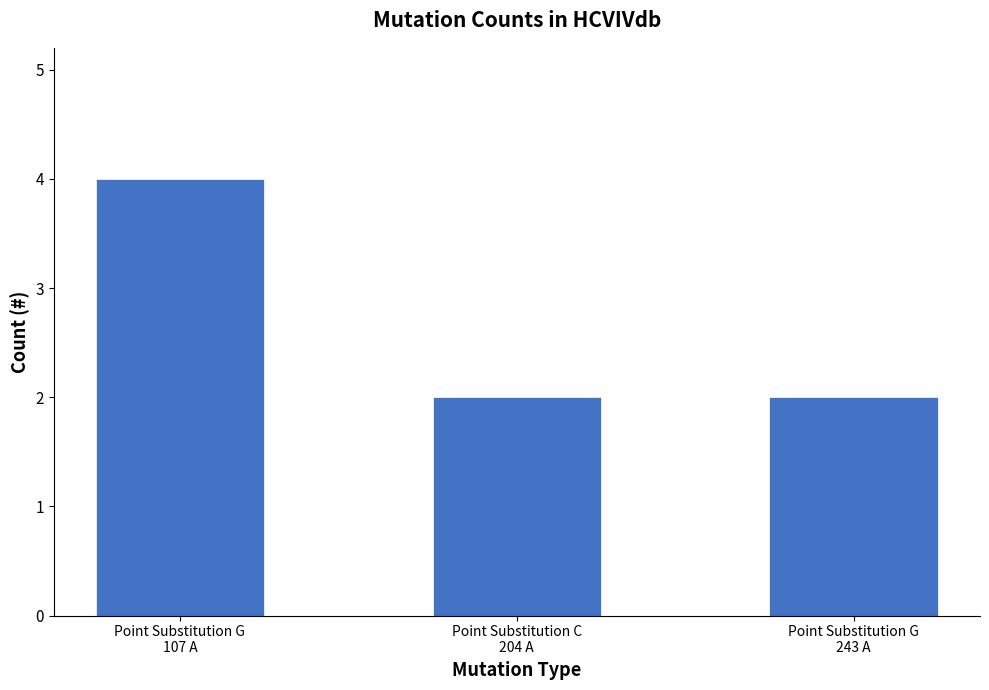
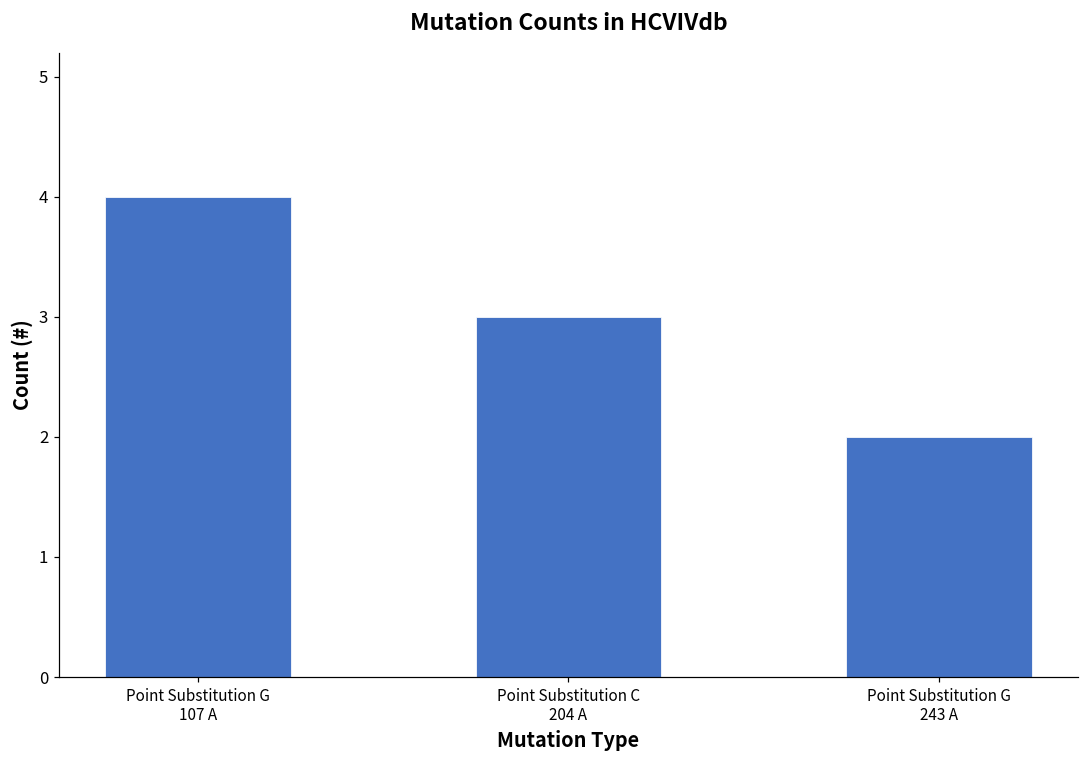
Point Substitution C 204 A: 2 -> 3
